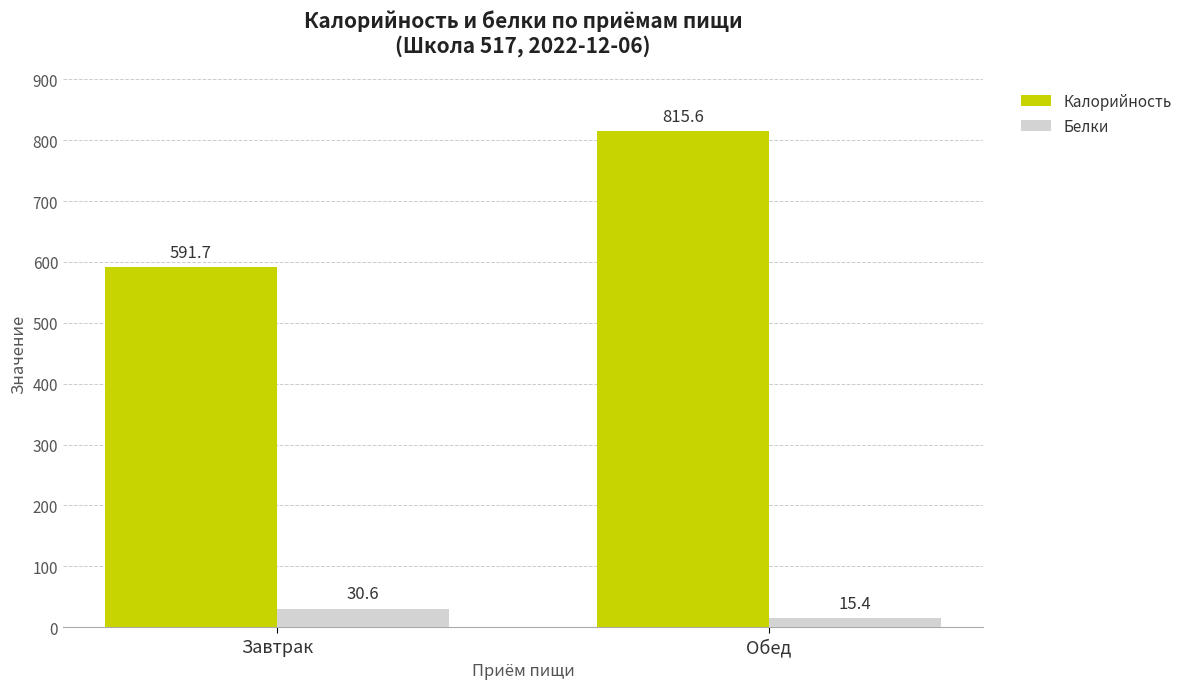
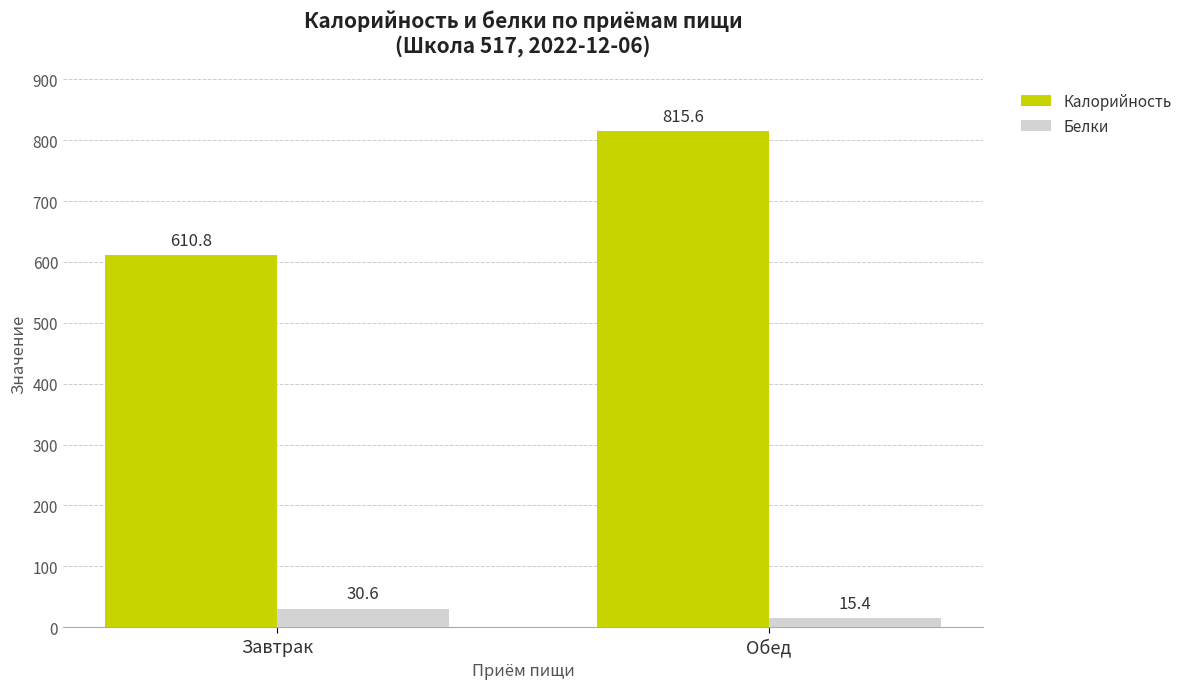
Калорийность, Завтрак: 591.7 -> 610.8
